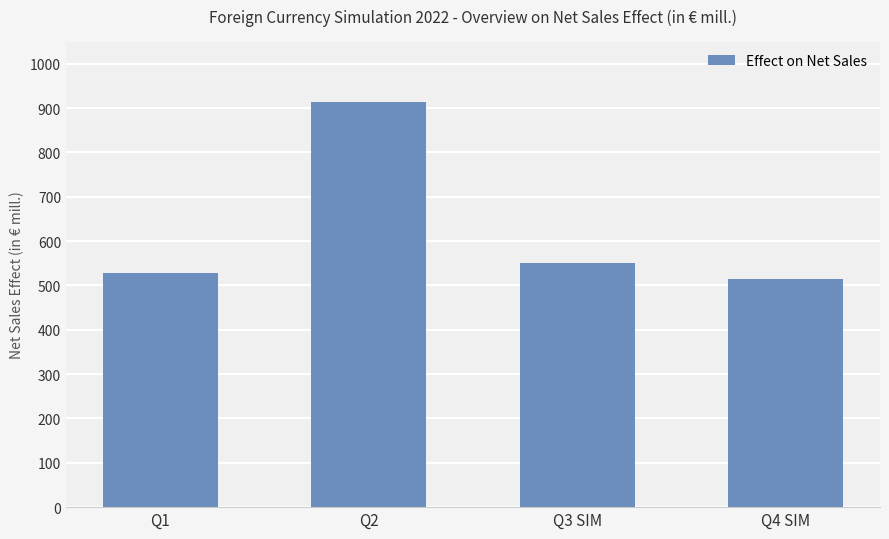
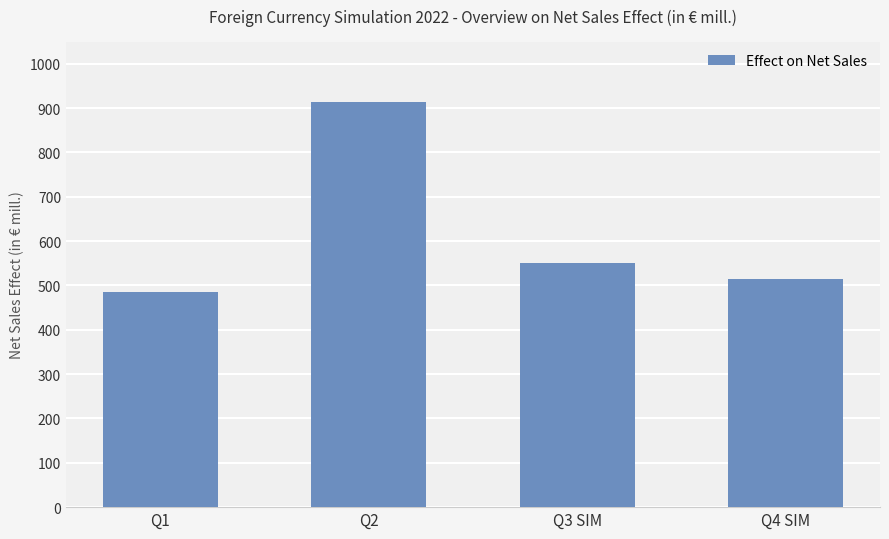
Q1: 530 -> 480
